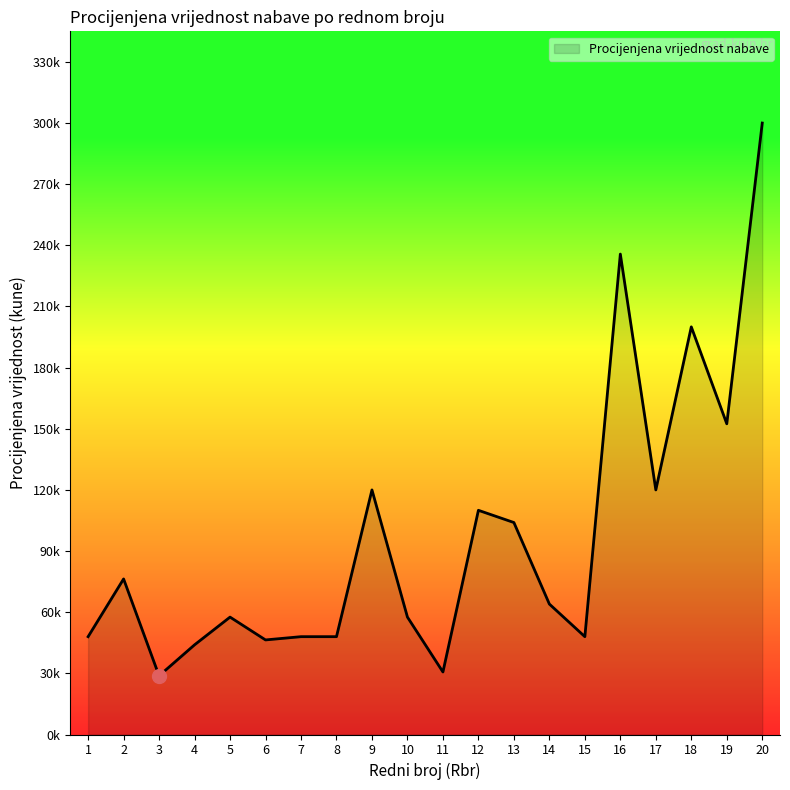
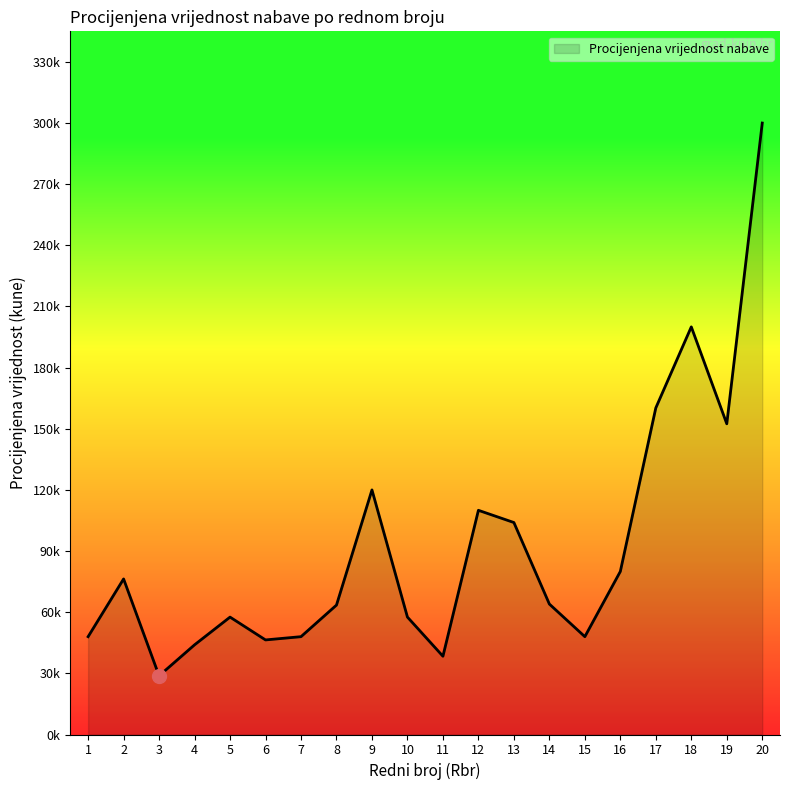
Procijenjena vrijednost nabave, 8: 48000 -> 63000
Procijenjena vrijednost nabave, 11: 31000 -> 38000
Procijenjena vrijednost nabave, 16: 236000 -> 80000
Procijenjena vrijednost nabave, 17: 120000 -> 160000
